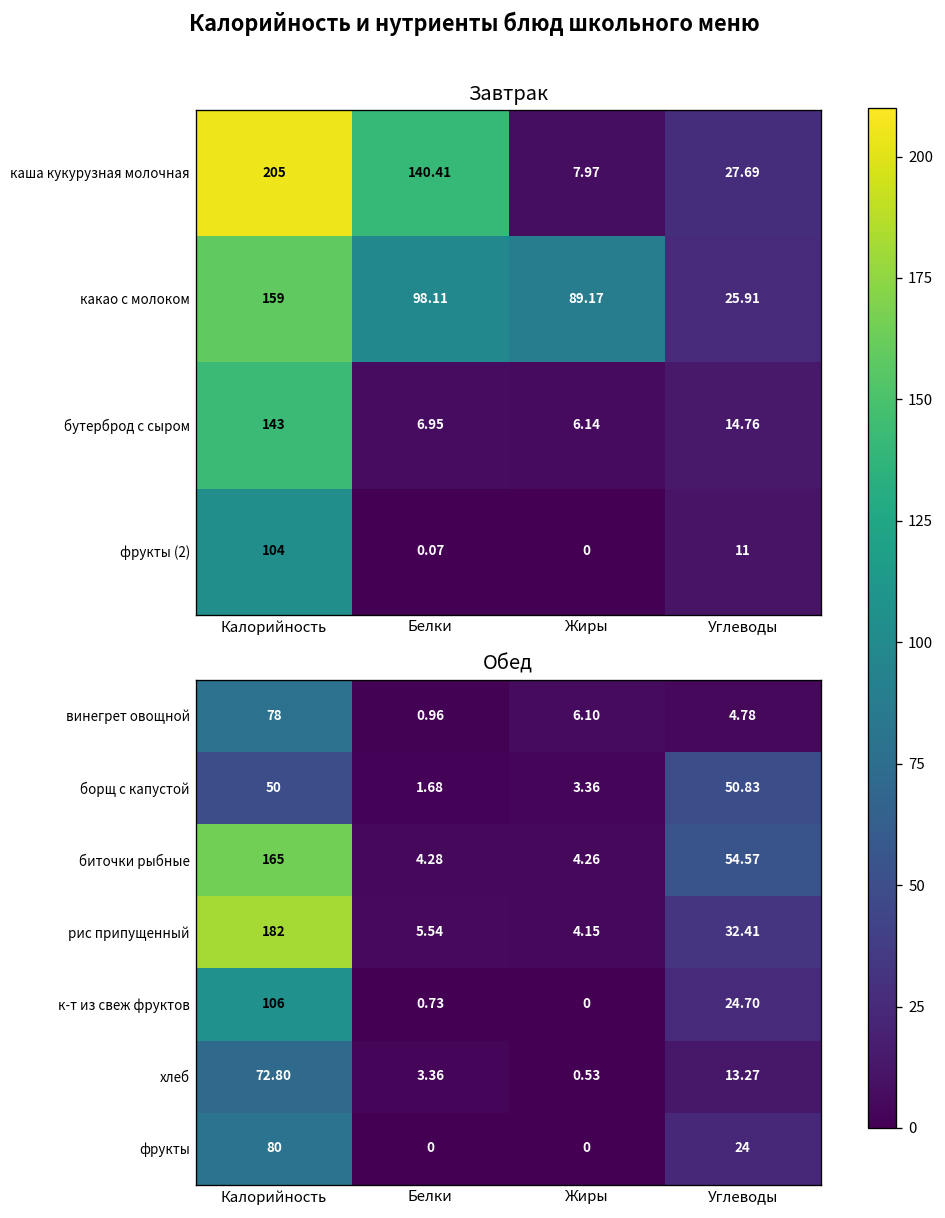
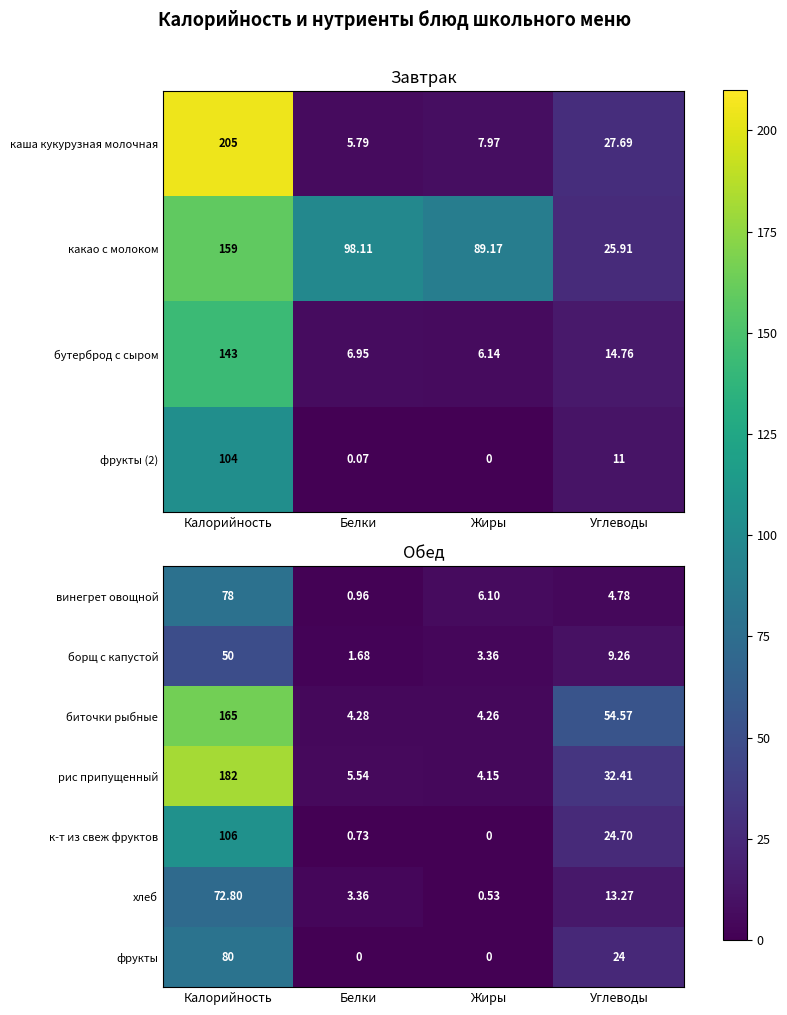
Завтрак, каша кукурузная молочная, Белки: 140.41 -> 5.79
Обед, борщ с капустой, Углеводы: 50.83 -> 9.26
